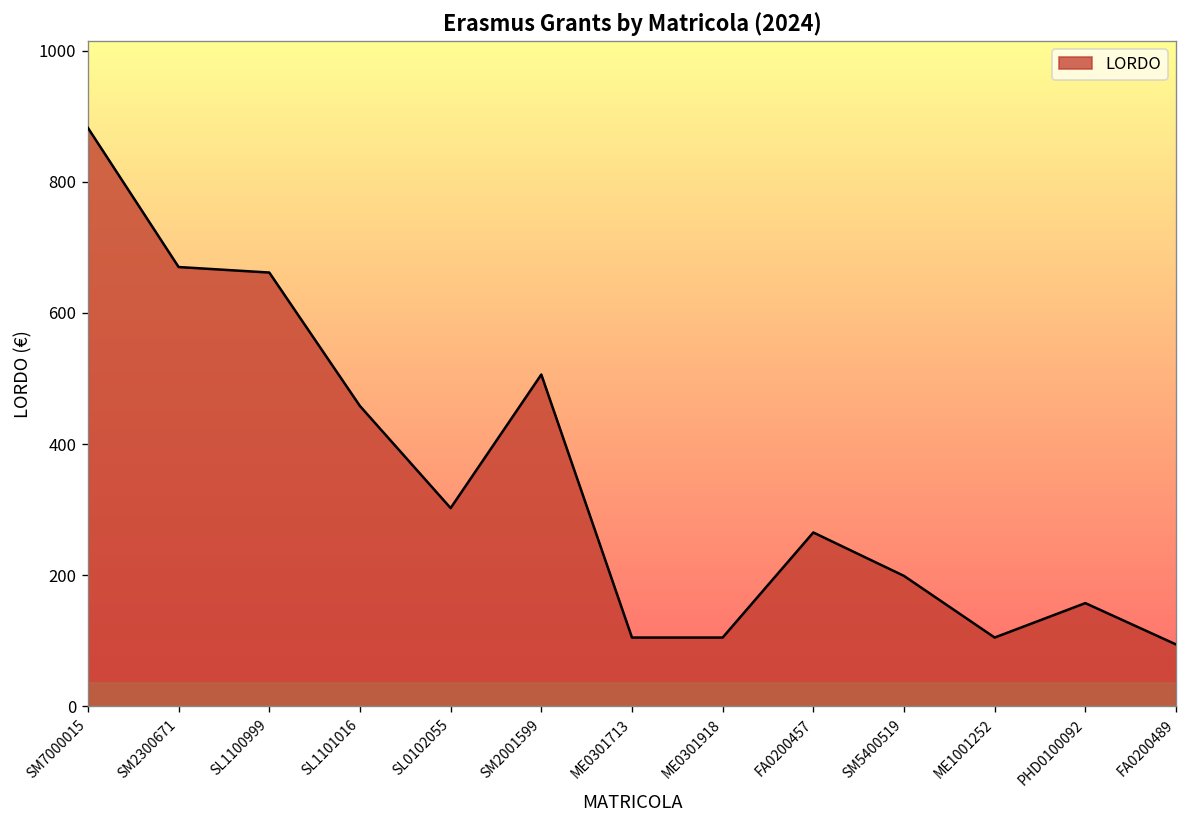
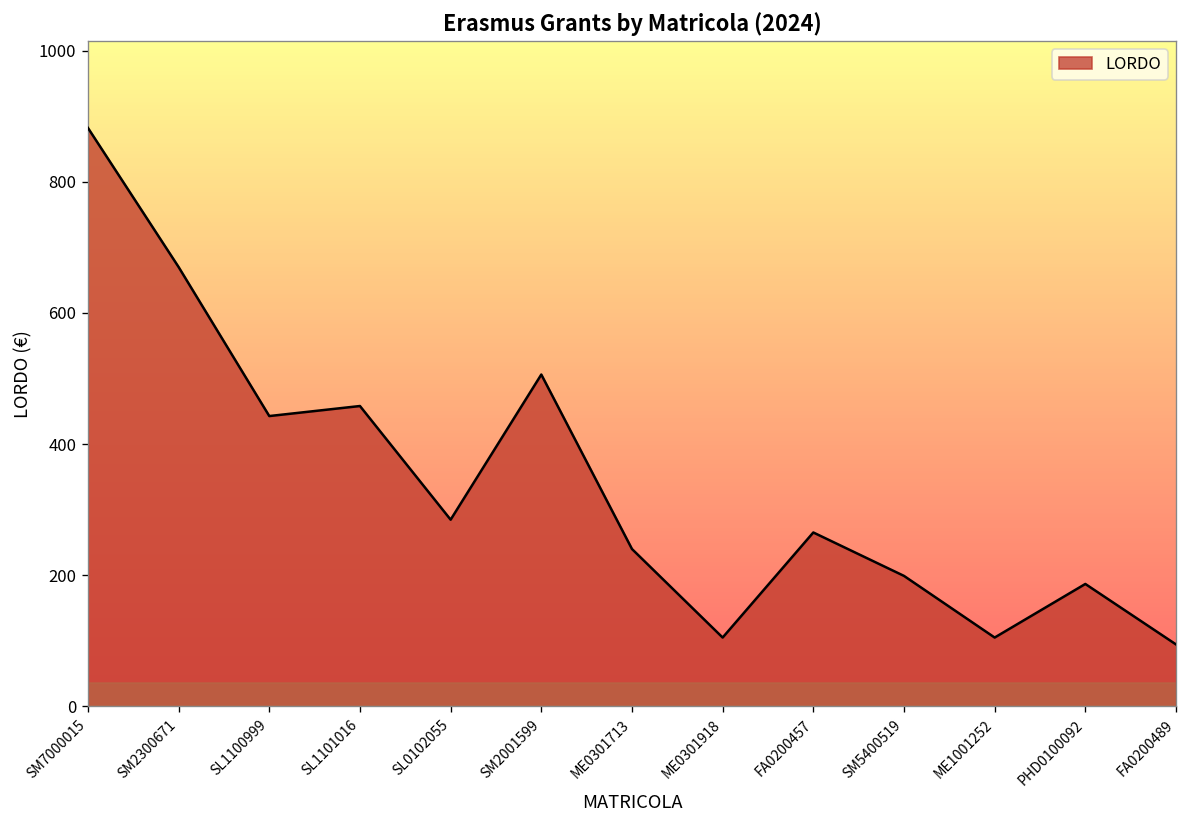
SL1100999: 660 -> 440
SL0102055: 300 -> 280
ME0301713: 110 -> 240
PHD0100092: 160 -> 190
